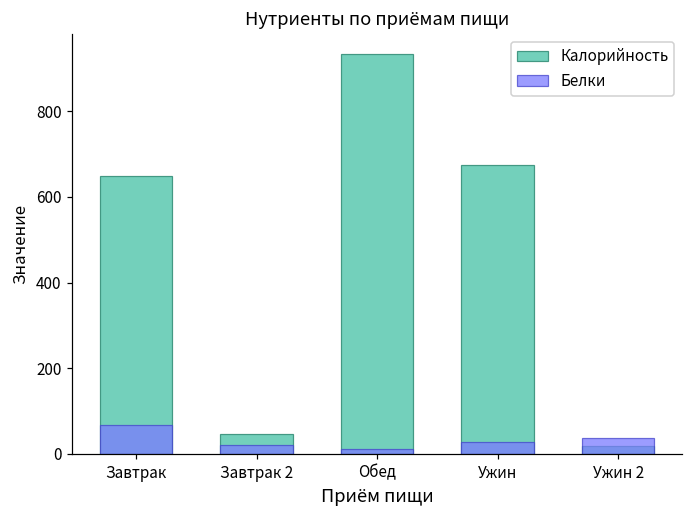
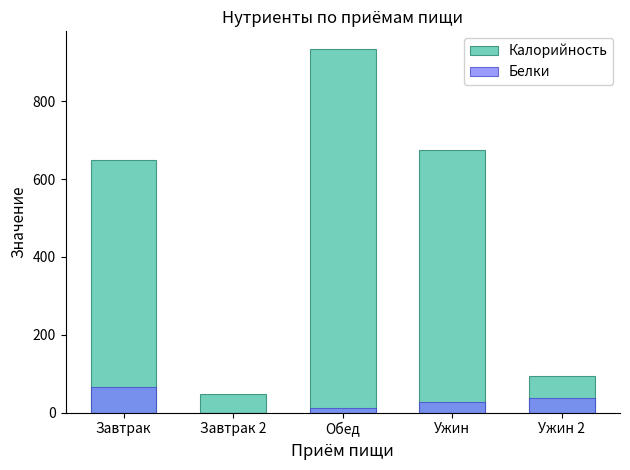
Белки, Завтрак 2: 20 -> 0
Калорийность, Ужин 2: 20 -> 90
